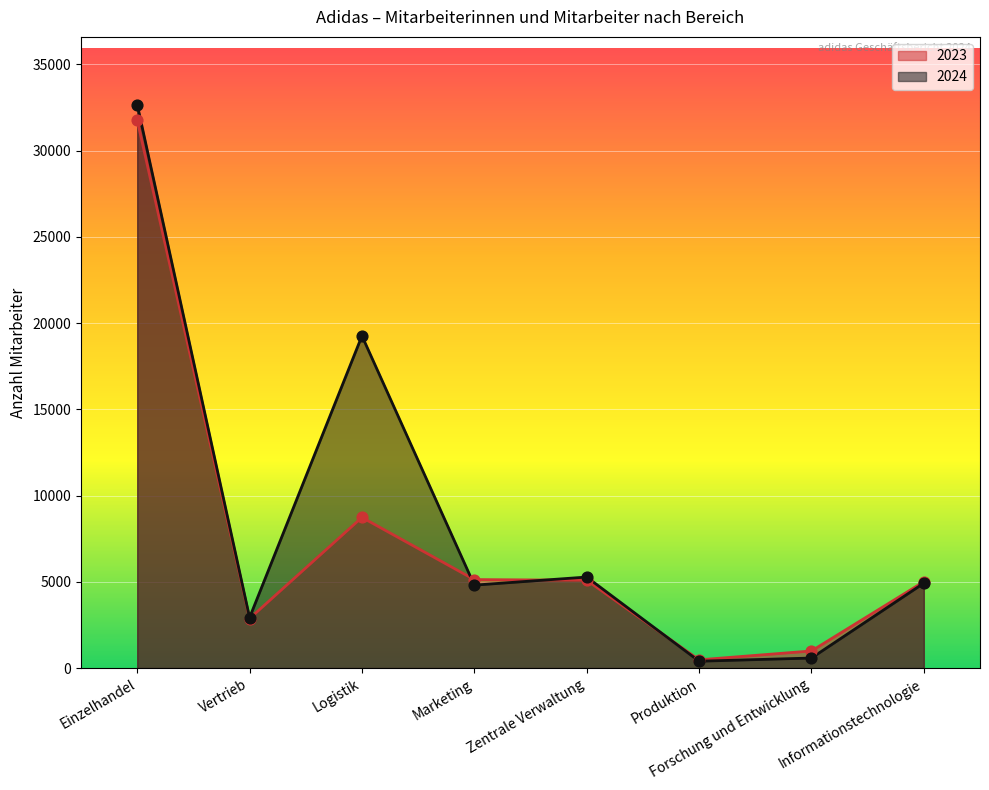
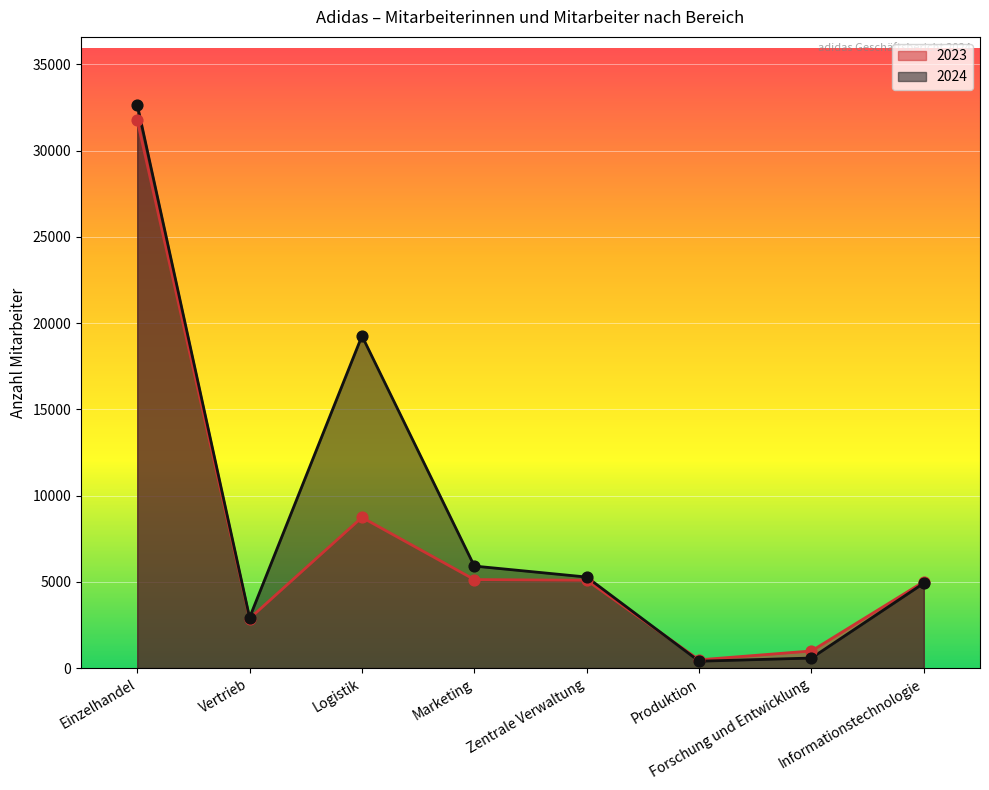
2024, Marketing: 4800 -> 5900
